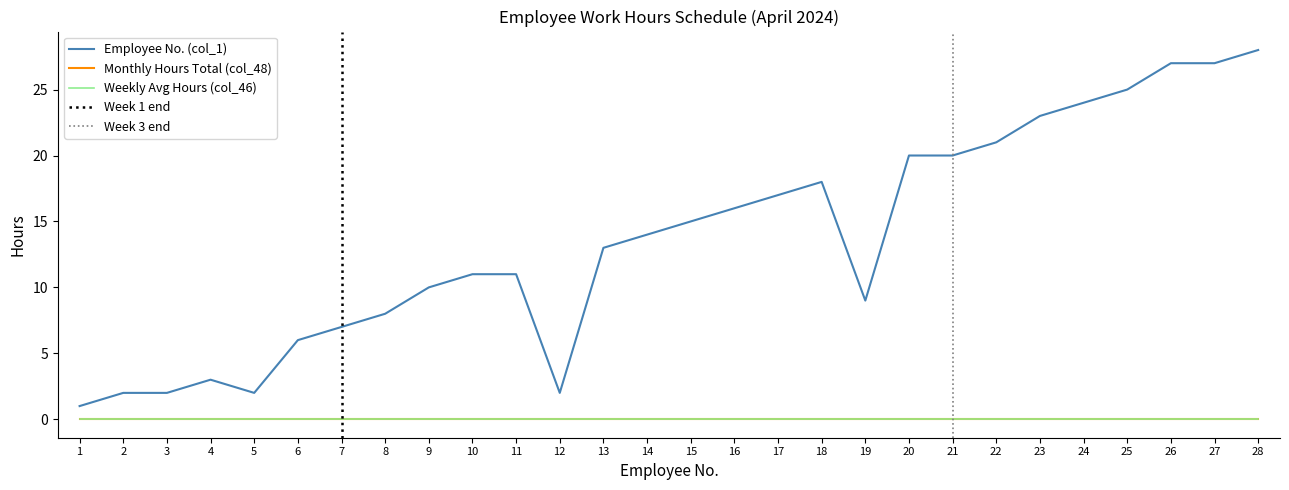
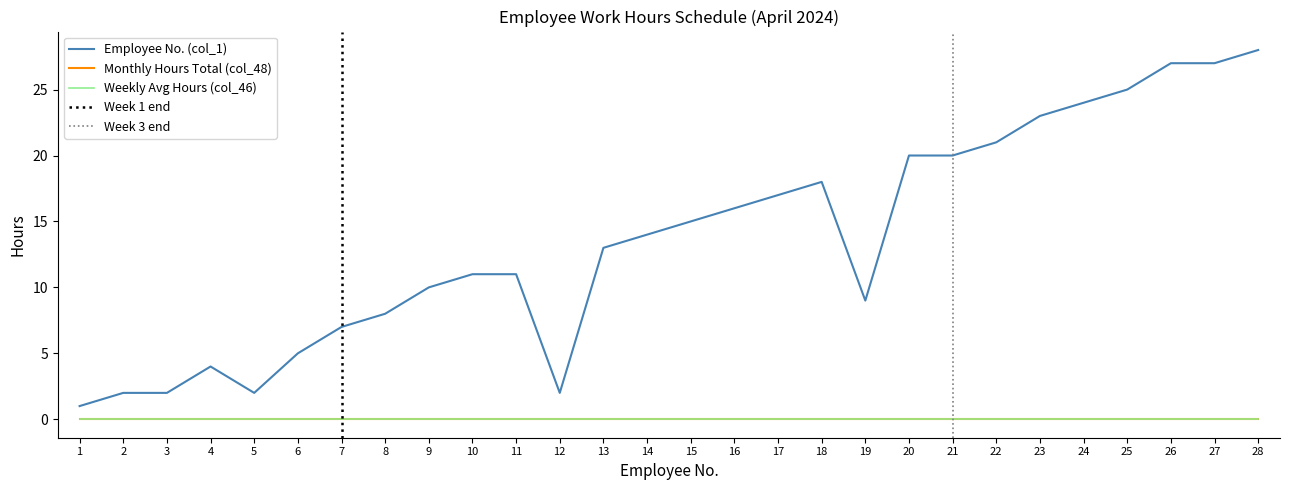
Employee No. (col_1), 4: 3 -> 4
Employee No. (col_1), 6: 6 -> 5
